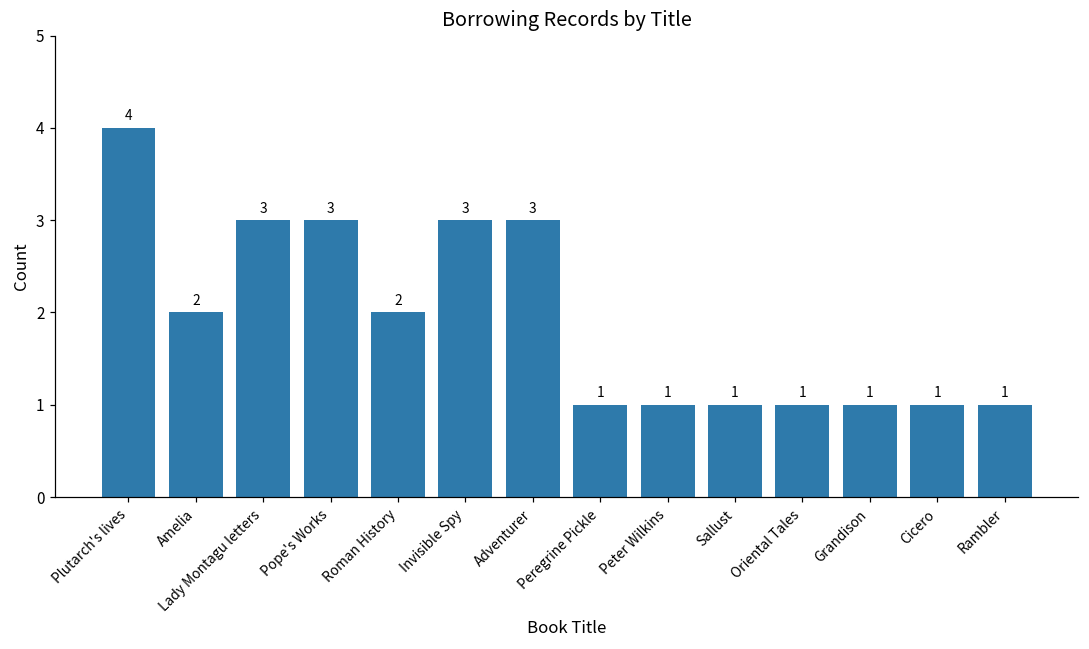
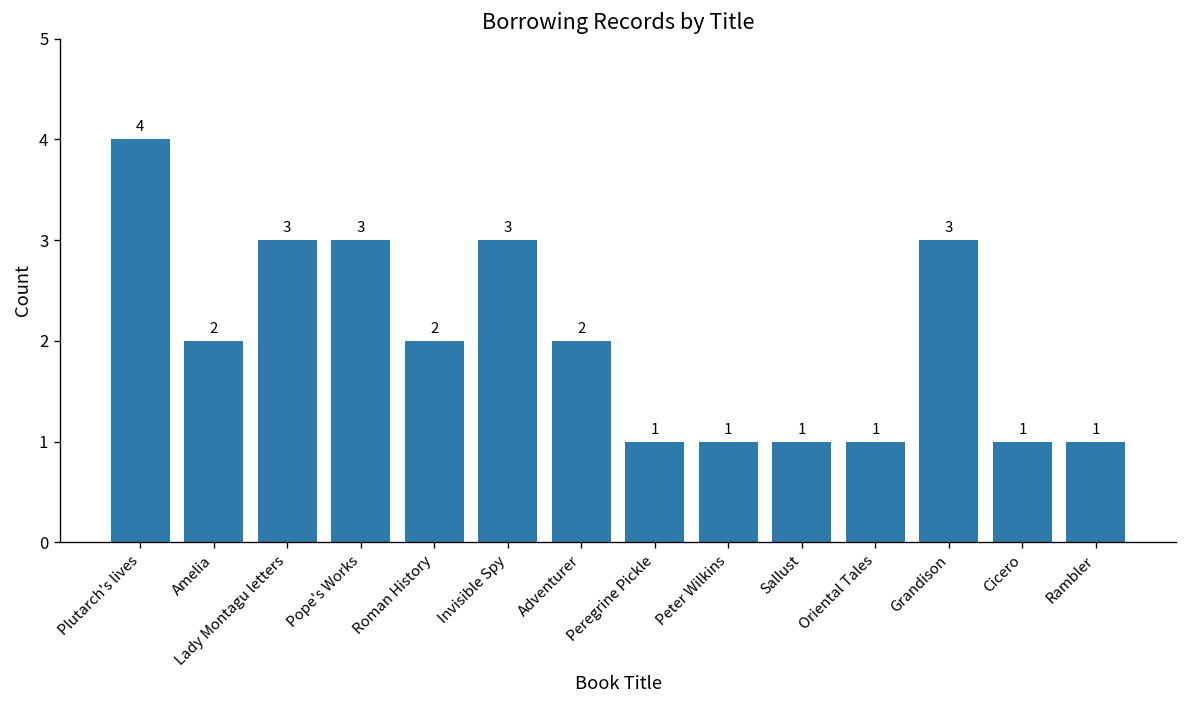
Adventurer: 3 -> 2
Grandison: 1 -> 3
